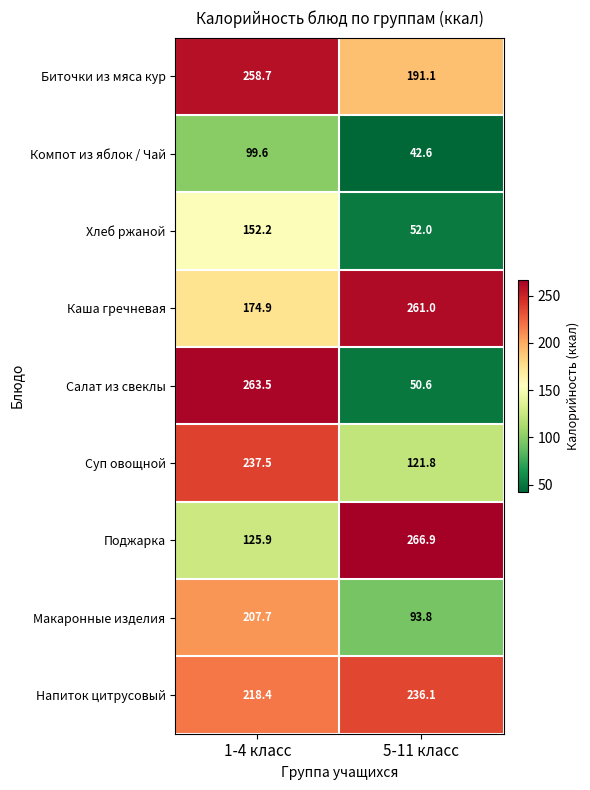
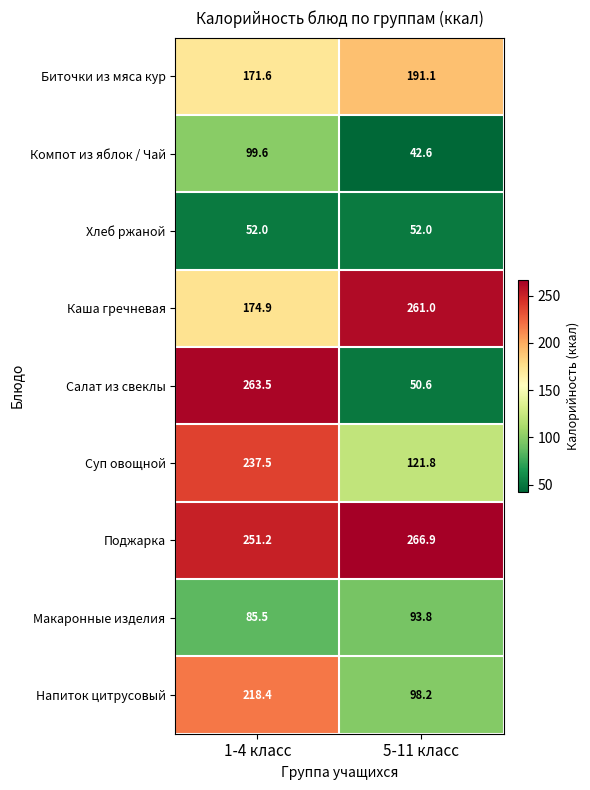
Биточки из мяса кур, 1-4 класс: 258.7 -> 171.6
Хлеб ржаной, 1-4 класс: 152.2 -> 52.0
Поджарка, 1-4 класс: 125.9 -> 251.2
Макаронные изделия, 1-4 класс: 207.7 -> 85.5
Напиток цитрусовый, 5-11 класс: 236.1 -> 98.2
